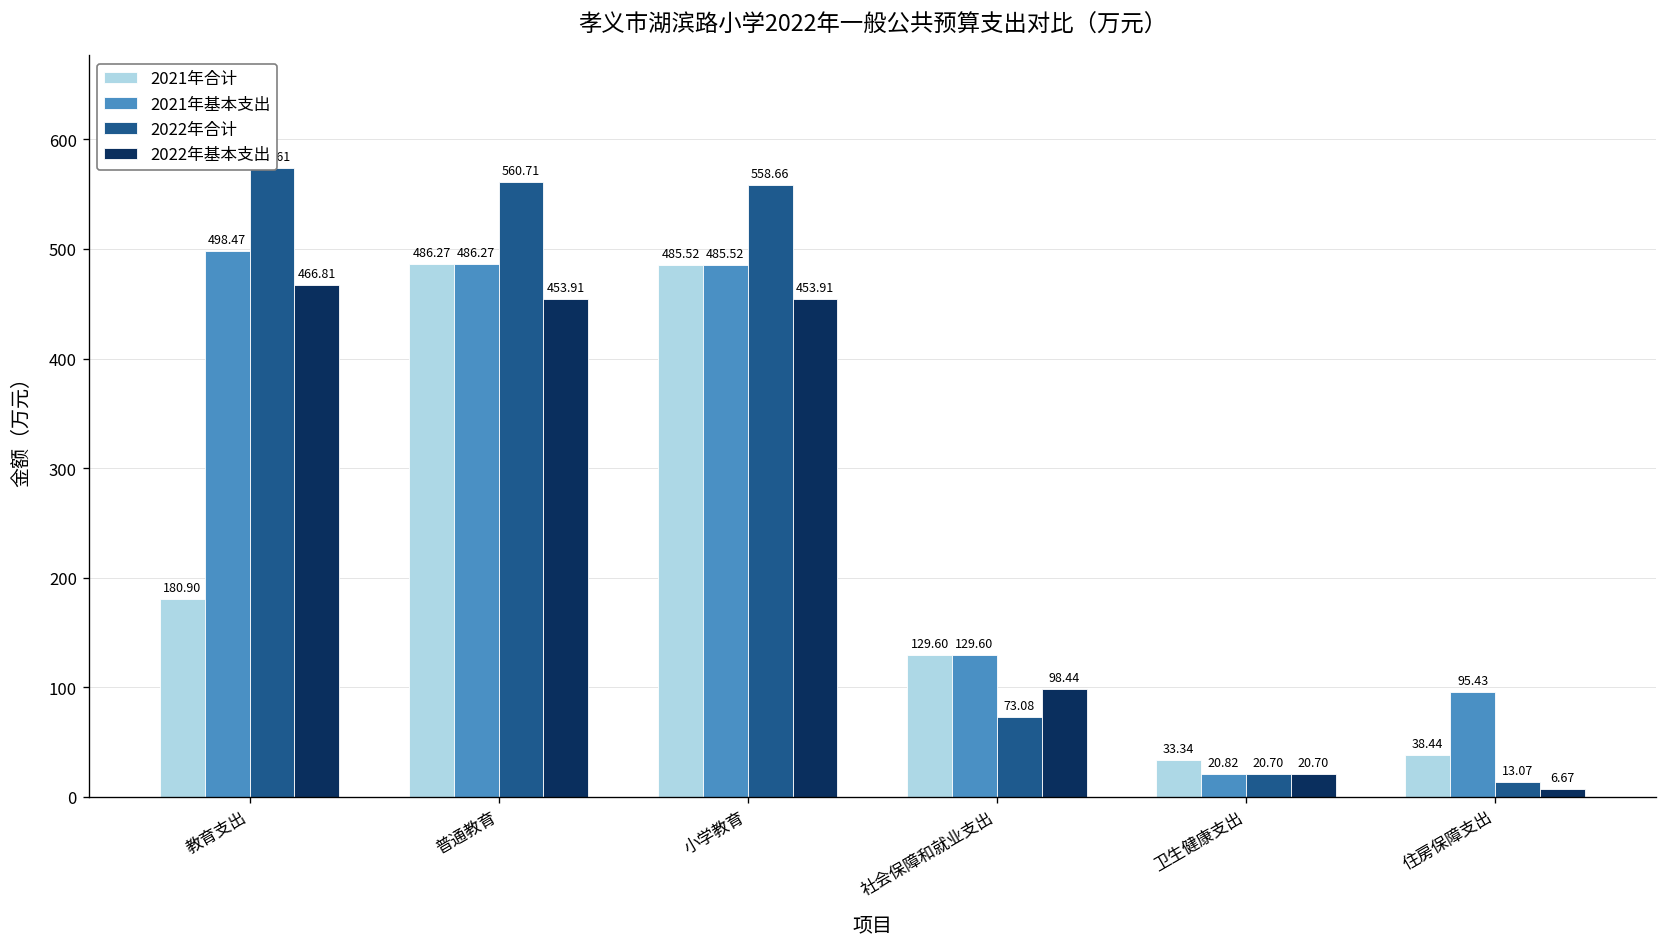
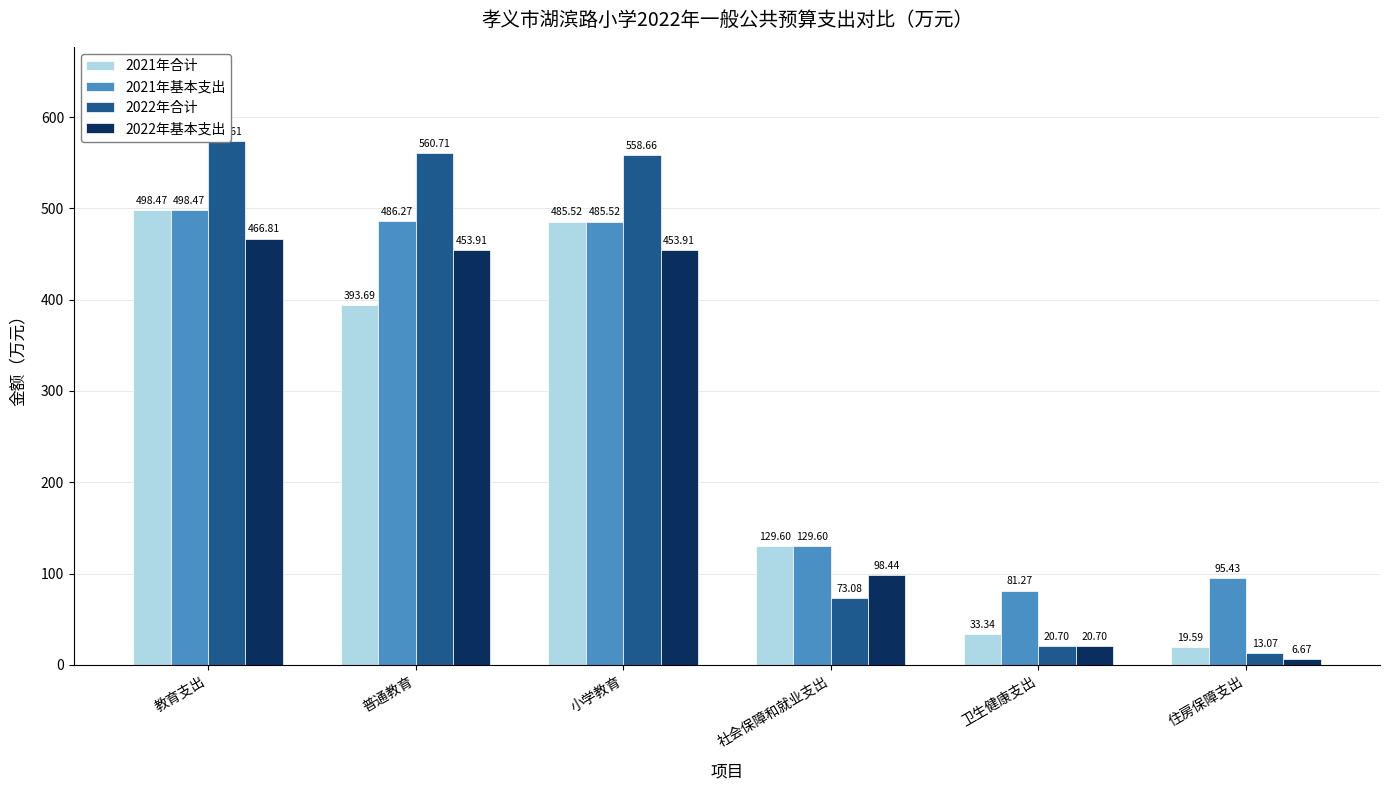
2021年合计, 教育支出: 180.90 -> 498.47
2021年合计, 普通教育: 486.27 -> 393.69
2021年基本支出, 卫生健康支出: 20.82 -> 81.27
2021年合计, 住房保障支出: 38.44 -> 19.59
